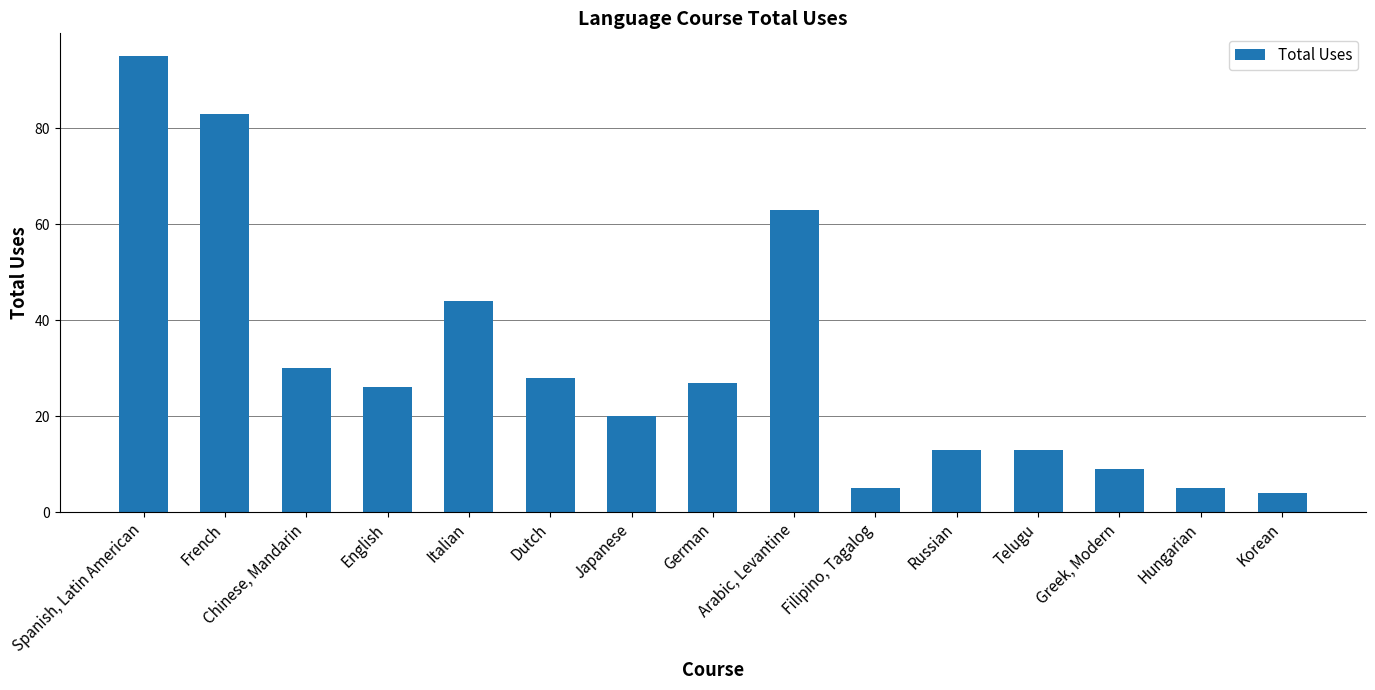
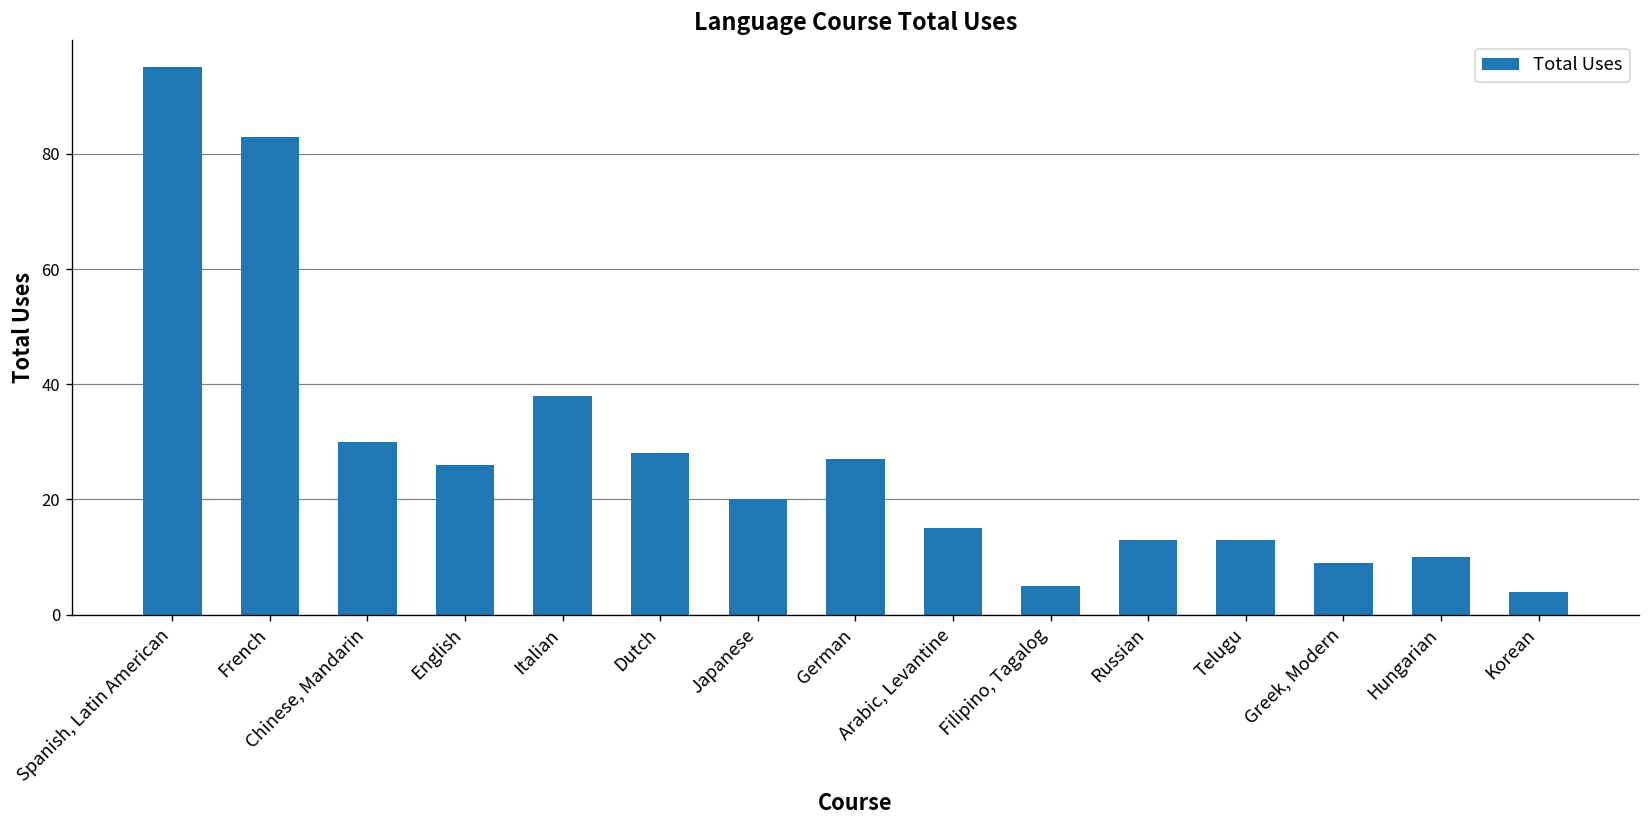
Italian: 44 -> 38
Arabic, Levantine: 63 -> 15
Hungarian: 5 -> 10
